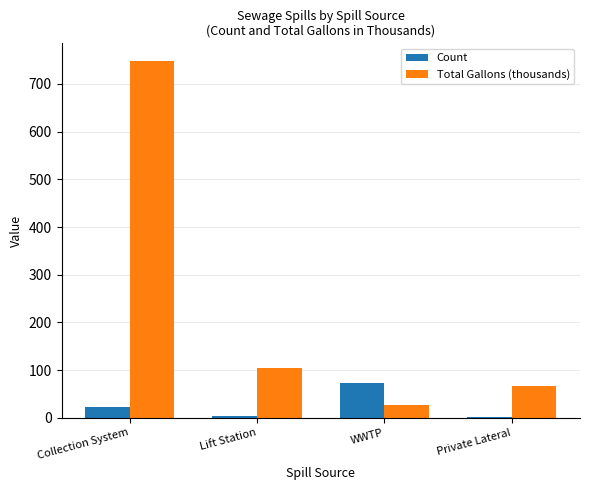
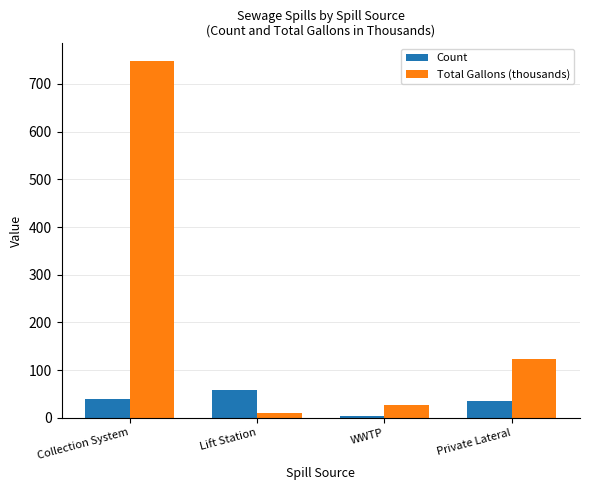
Count, Collection System: 20 -> 40
Count, Lift Station: 0 -> 60
Total Gallons (thousands), Lift Station: 100 -> 10
Count, WWTP: 70 -> 0
Count, Private Lateral: 0 -> 40
Total Gallons (thousands), Private Lateral: 70 -> 120
